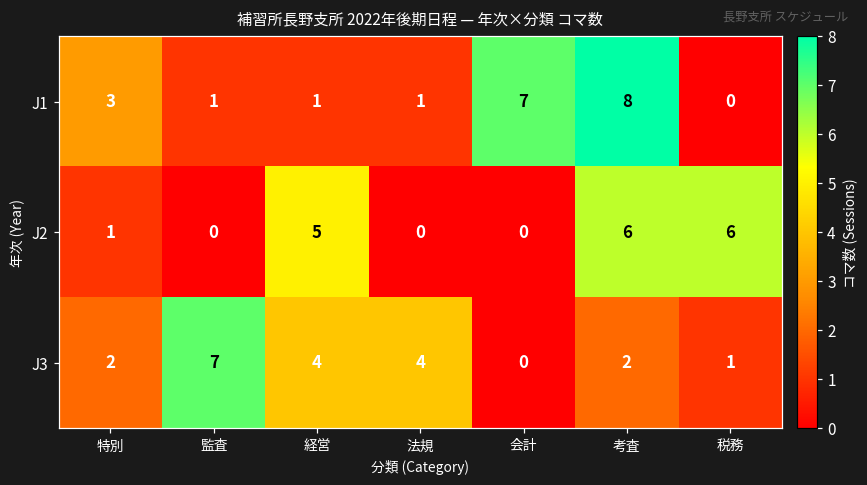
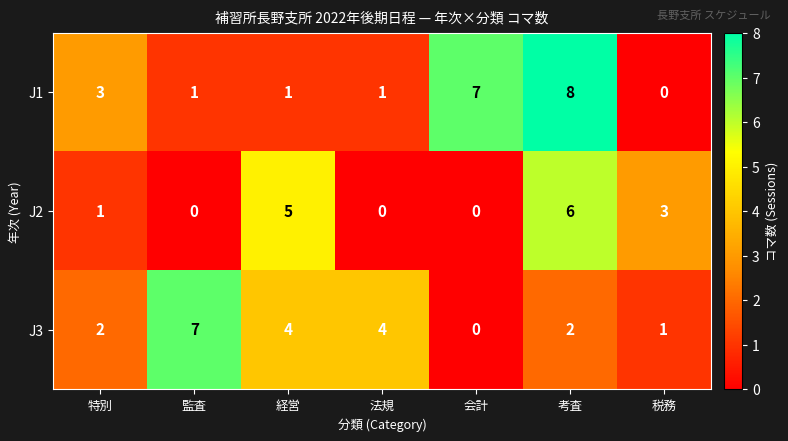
J2, 税務: 6 -> 3
